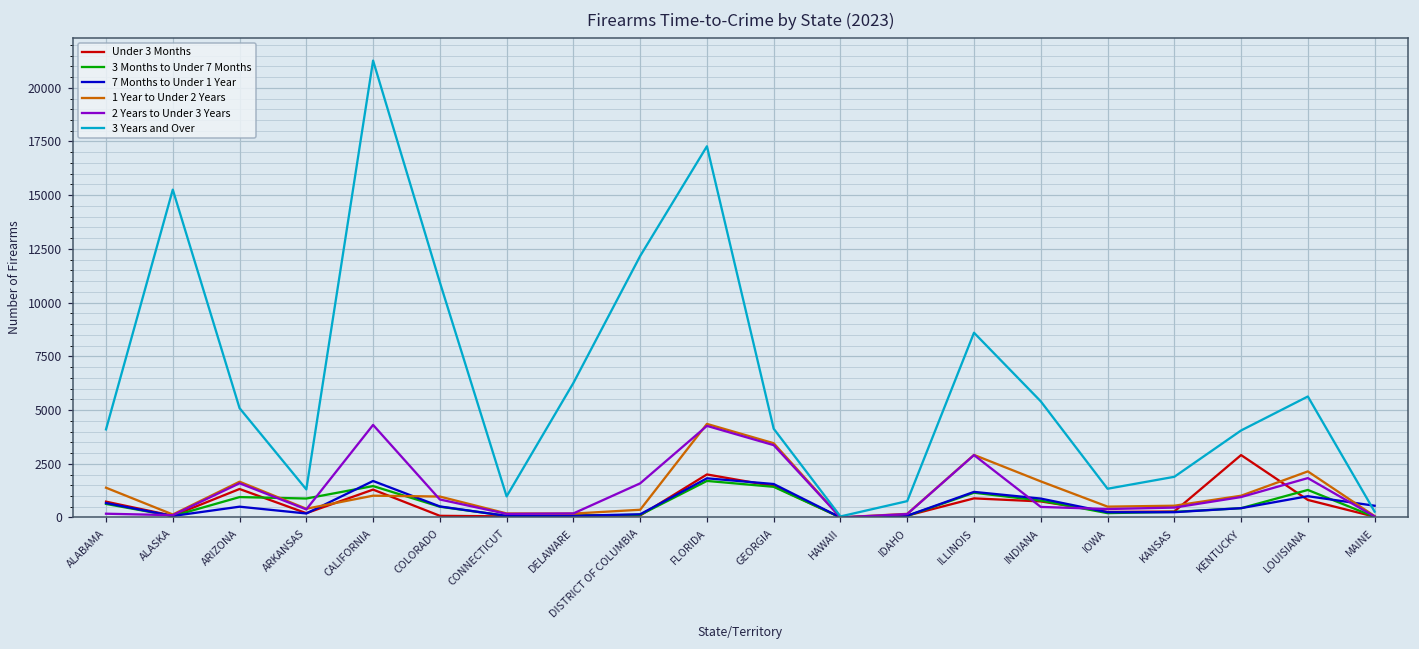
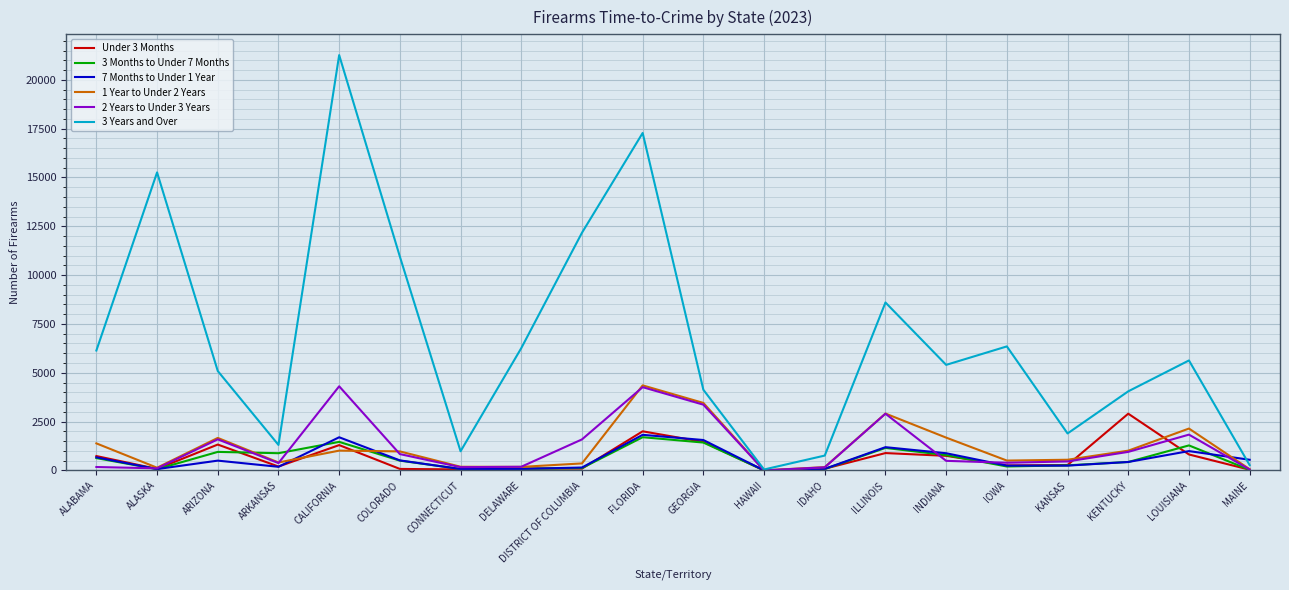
3 Years and Over, ALABAMA: 4100 -> 6100
3 Years and Over, IOWA: 1300 -> 6400
